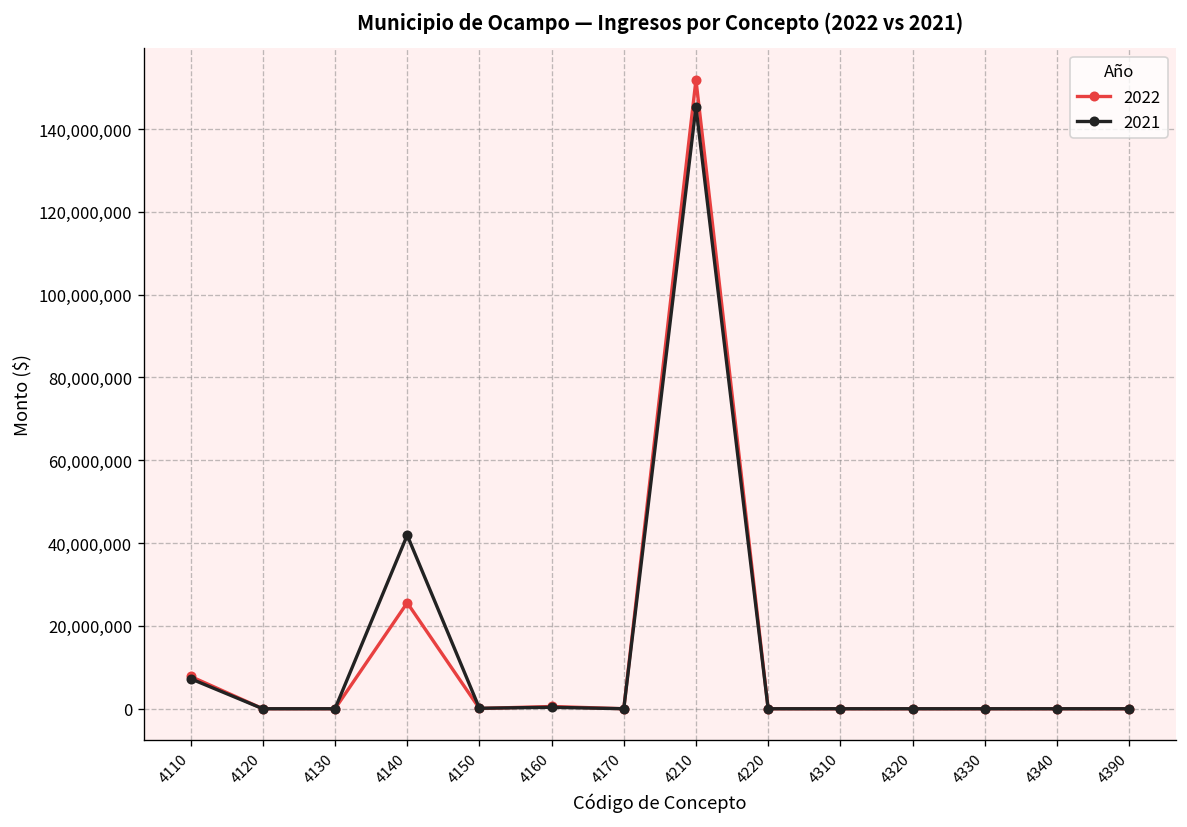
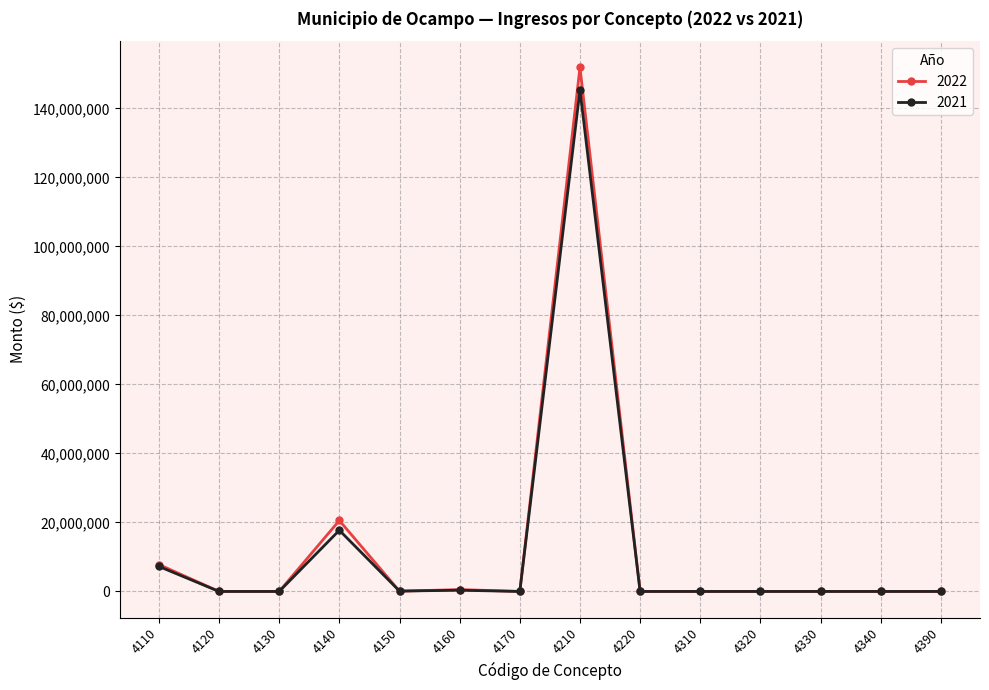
2022, 4140: 26,000,000 -> 21,000,000
2021, 4140: 42,000,000 -> 18,000,000
